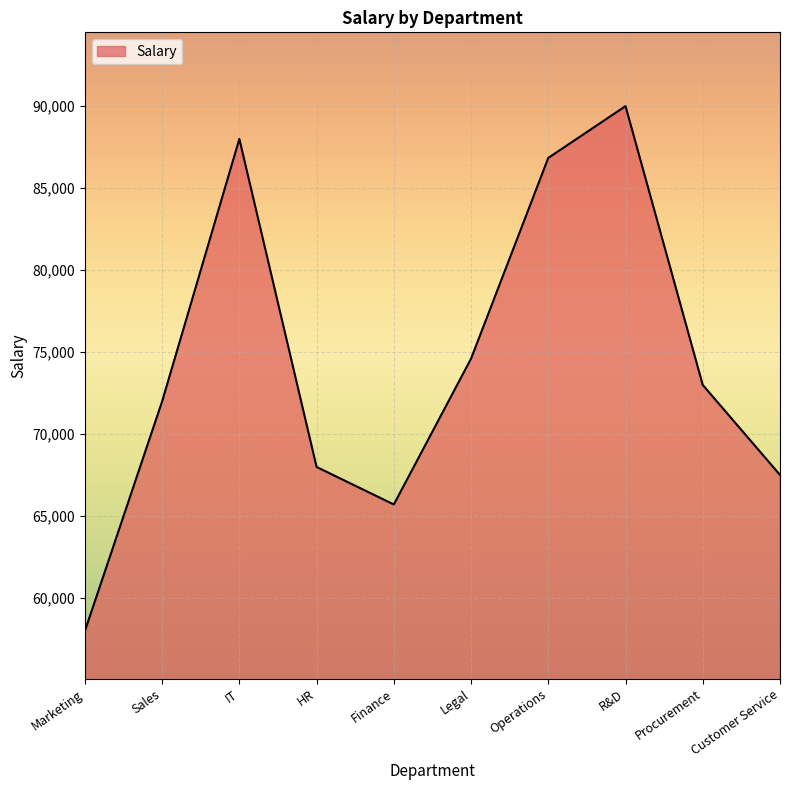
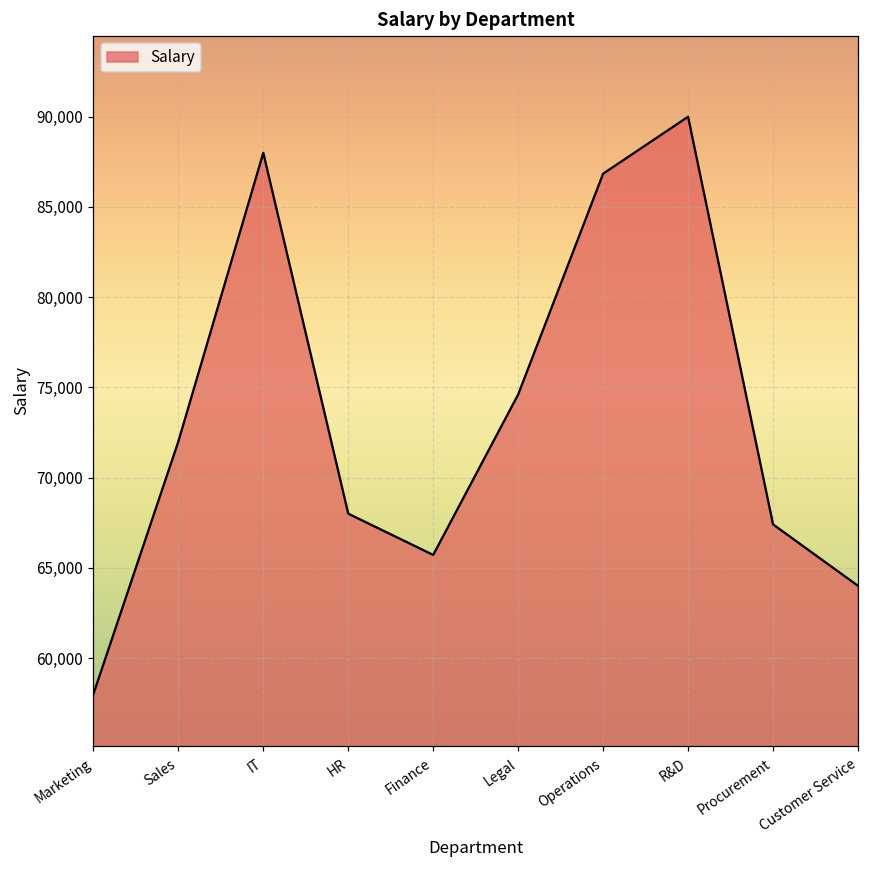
Procurement: 73,000 -> 67,400
Customer Service: 67,500 -> 64,000
